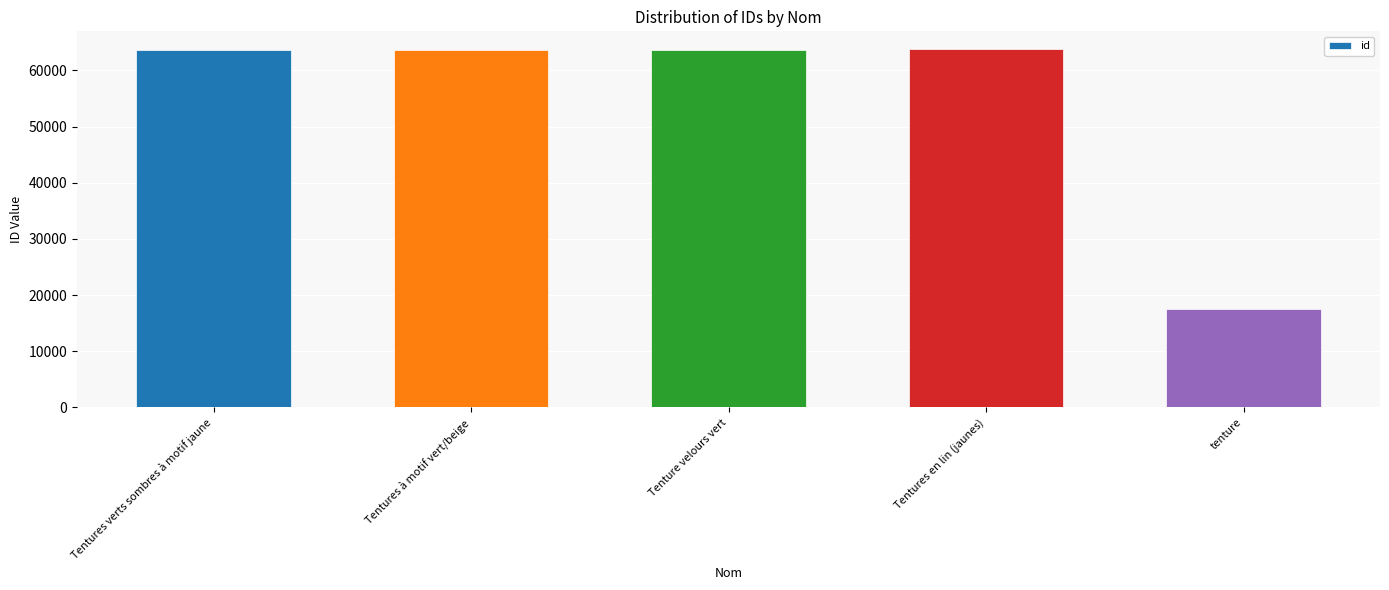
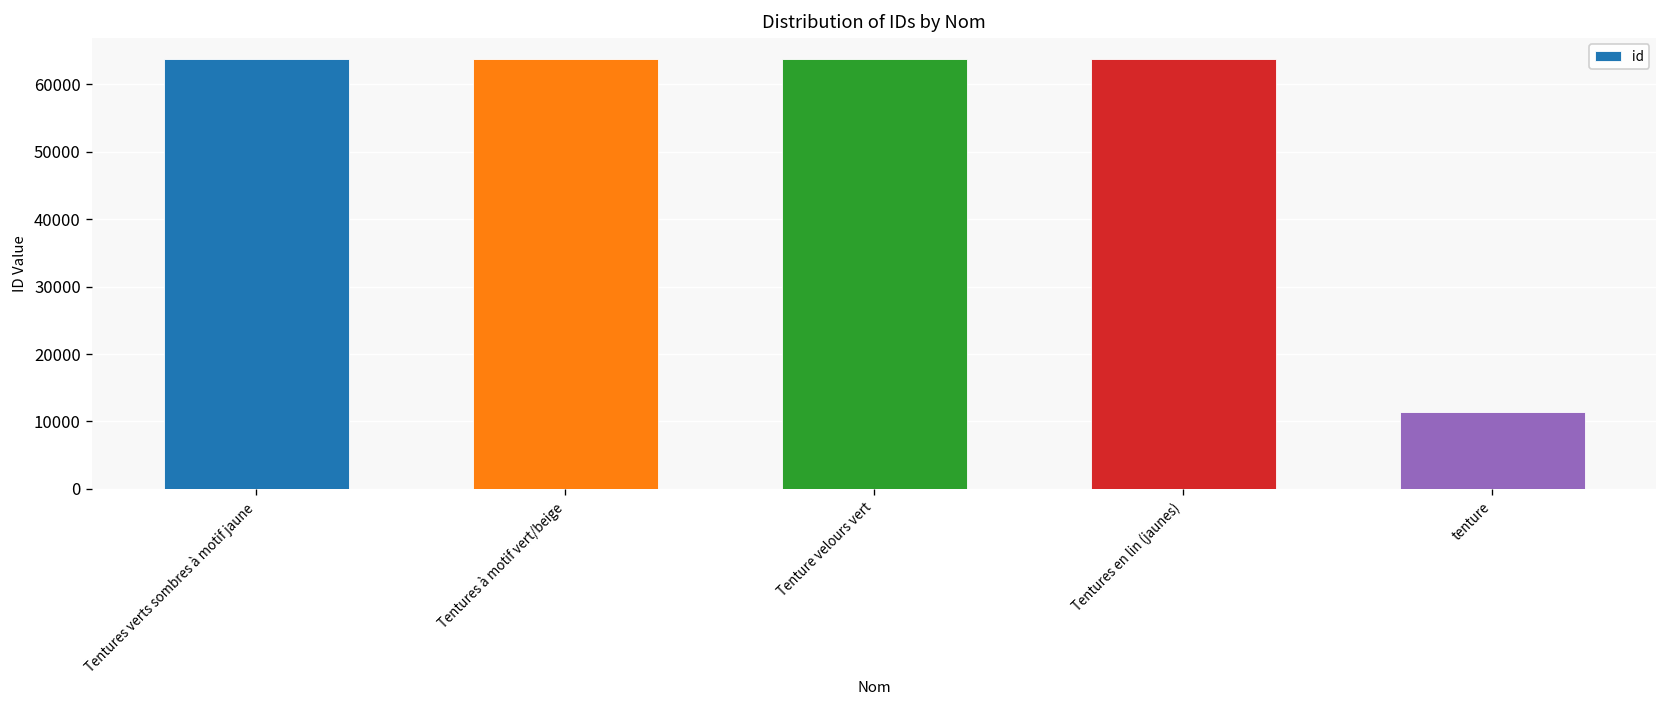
tenture: 17000 -> 11000
